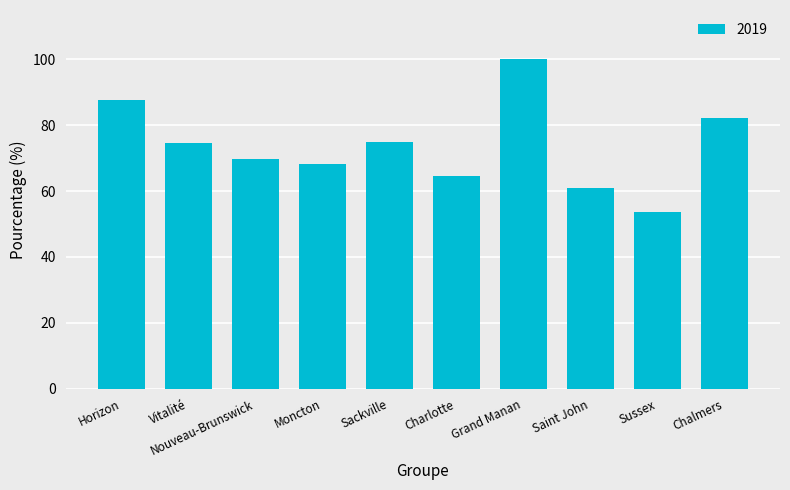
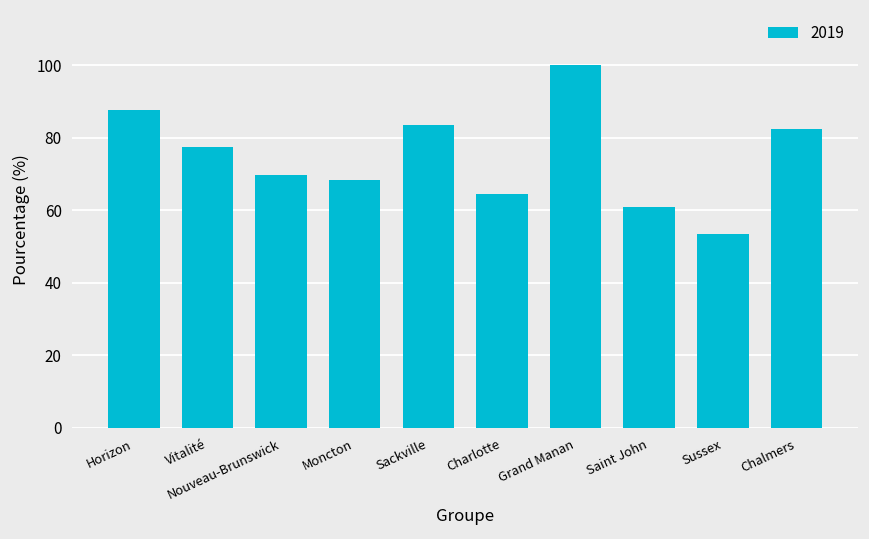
Vitalité: 75 -> 77
Sackville: 75 -> 84
